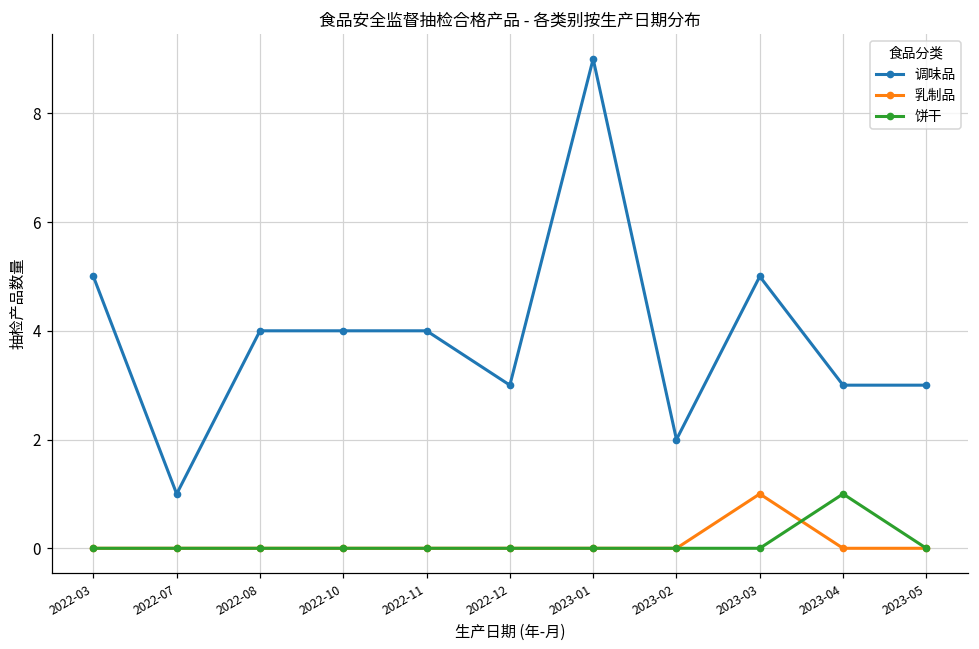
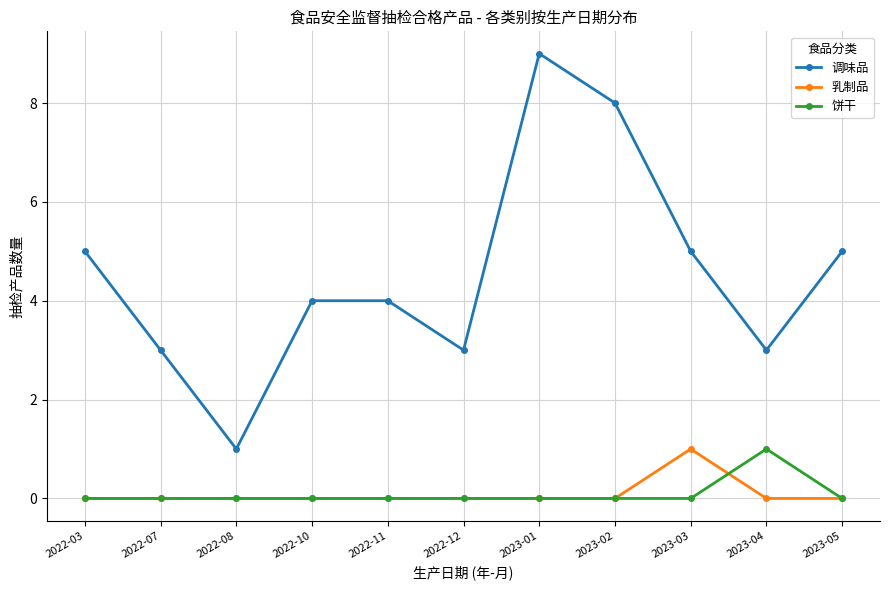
调味品, 2022-07: 1 -> 3
调味品, 2022-08: 4 -> 1
调味品, 2023-02: 2 -> 8
调味品, 2023-05: 3 -> 5
